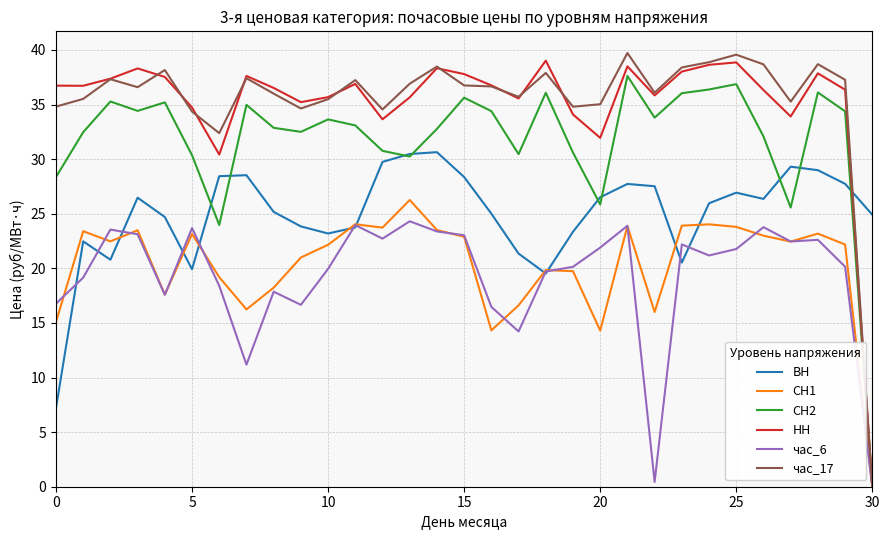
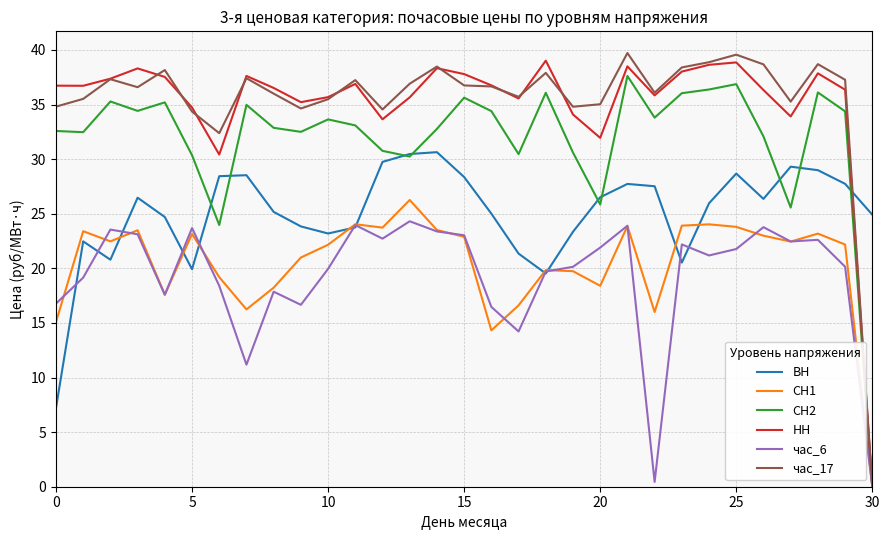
СН2, 0: 28.4 -> 32.6
СН1, 20: 14.3 -> 18.4
ВН, 25: 26.9 -> 28.7
